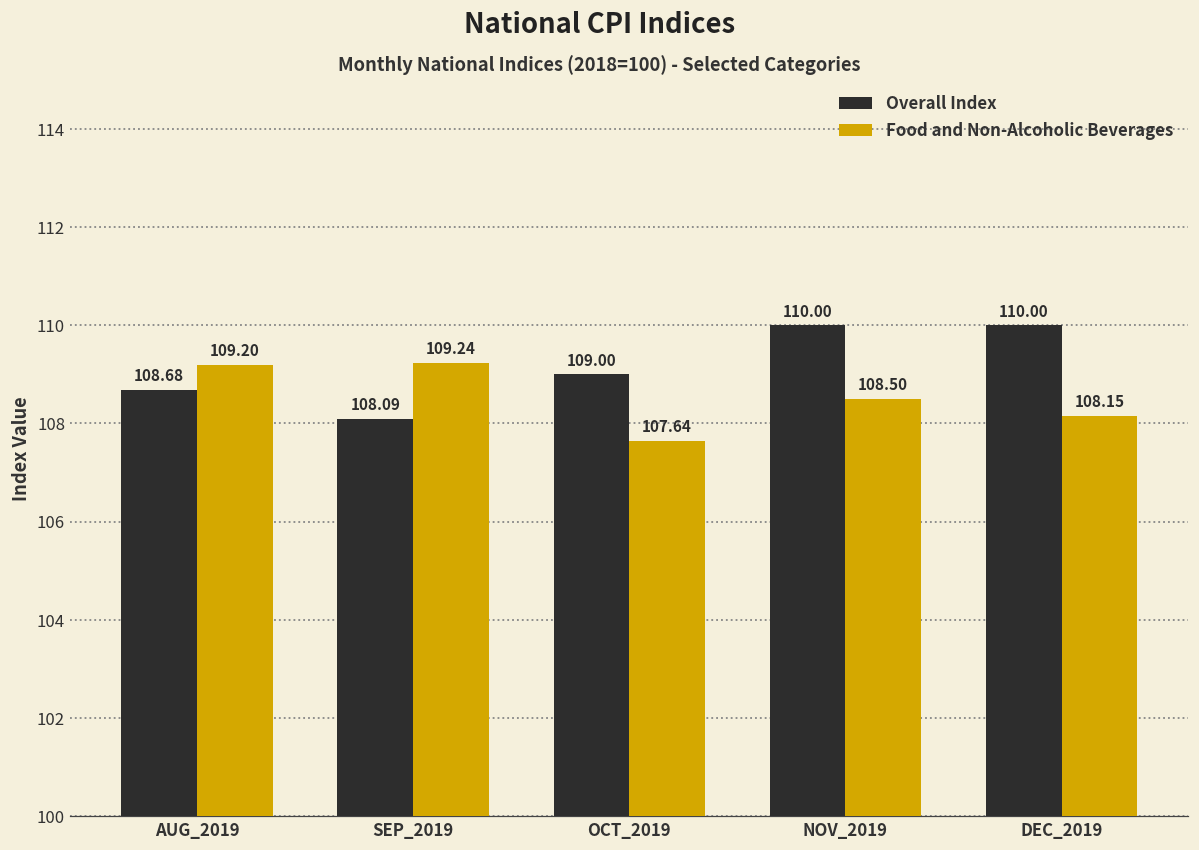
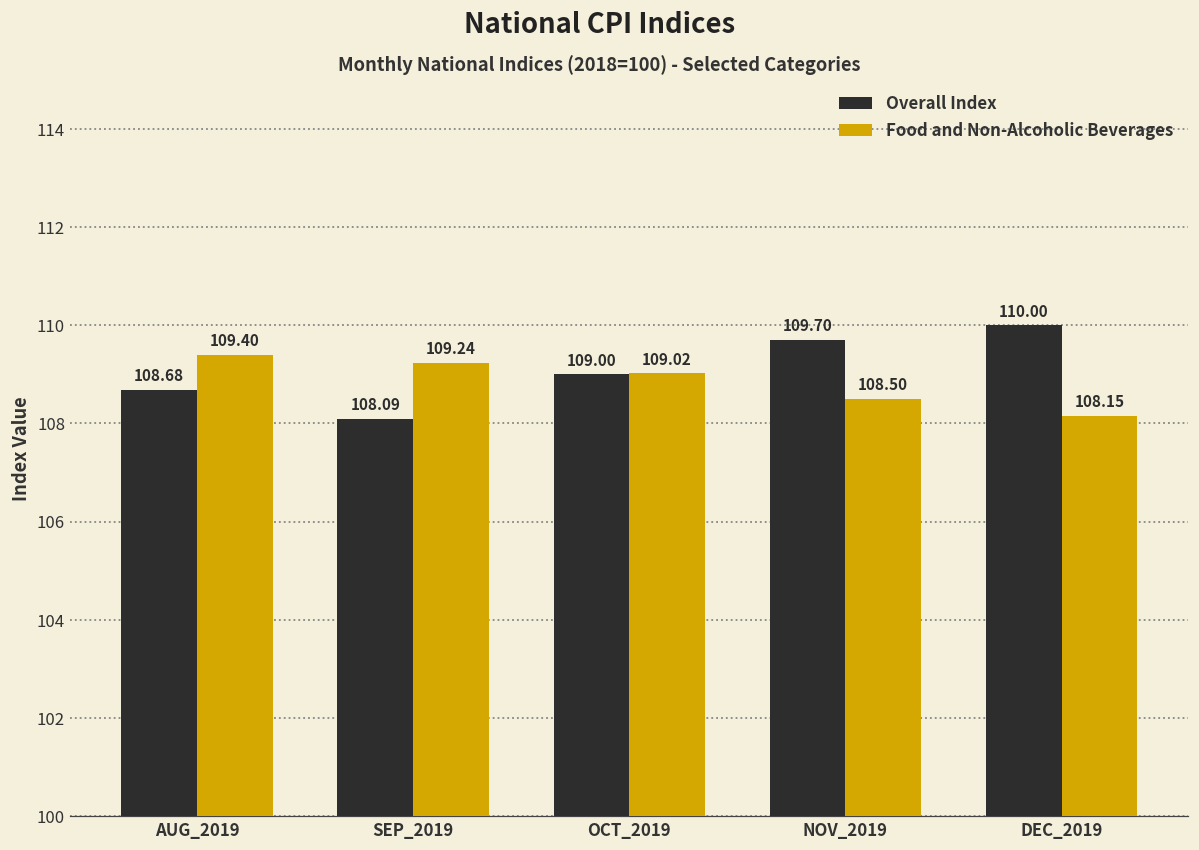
Food and Non-Alcoholic Beverages, AUG_2019: 109.20 -> 109.40
Food and Non-Alcoholic Beverages, OCT_2019: 107.64 -> 109.02
Overall Index, NOV_2019: 110.00 -> 109.70
